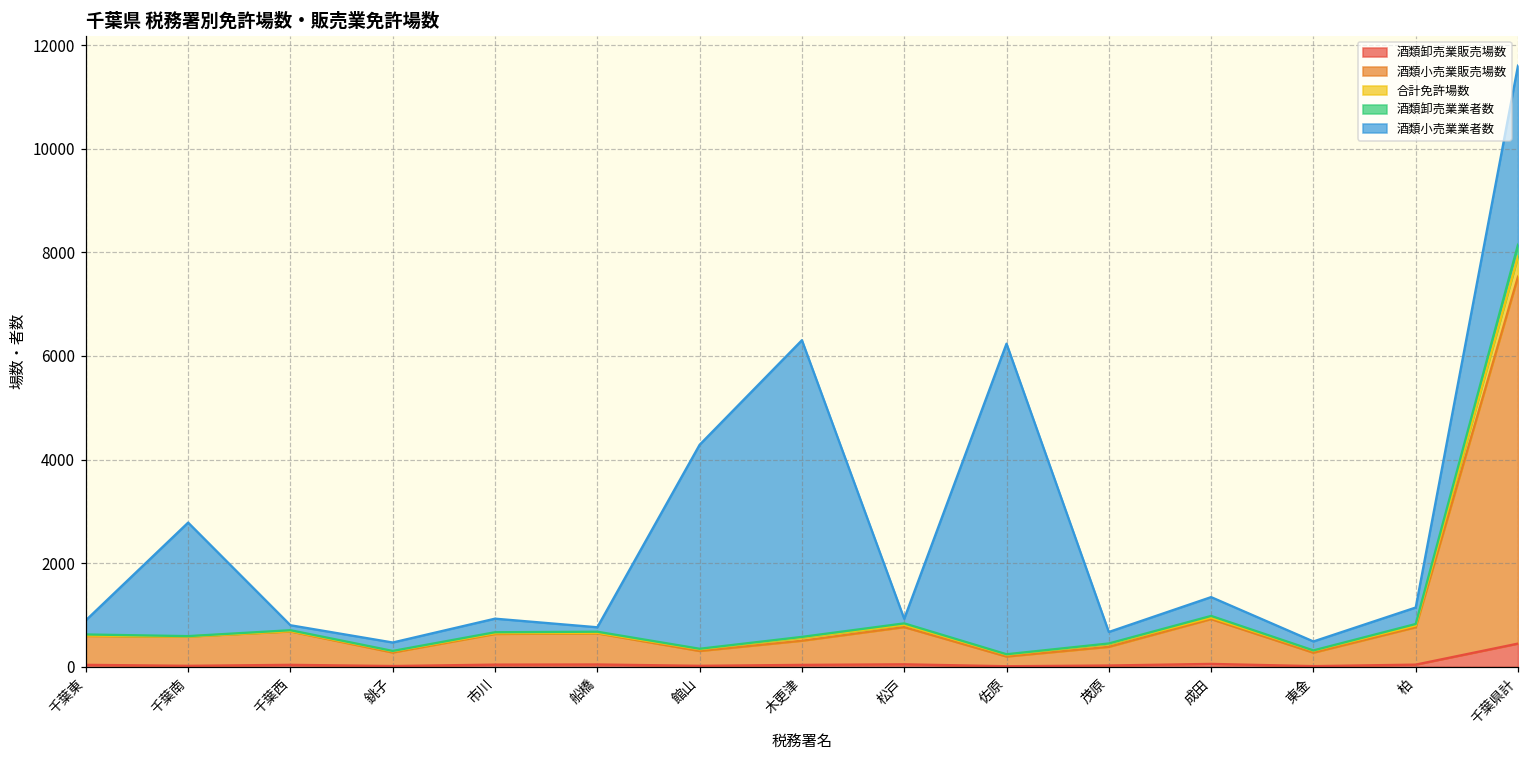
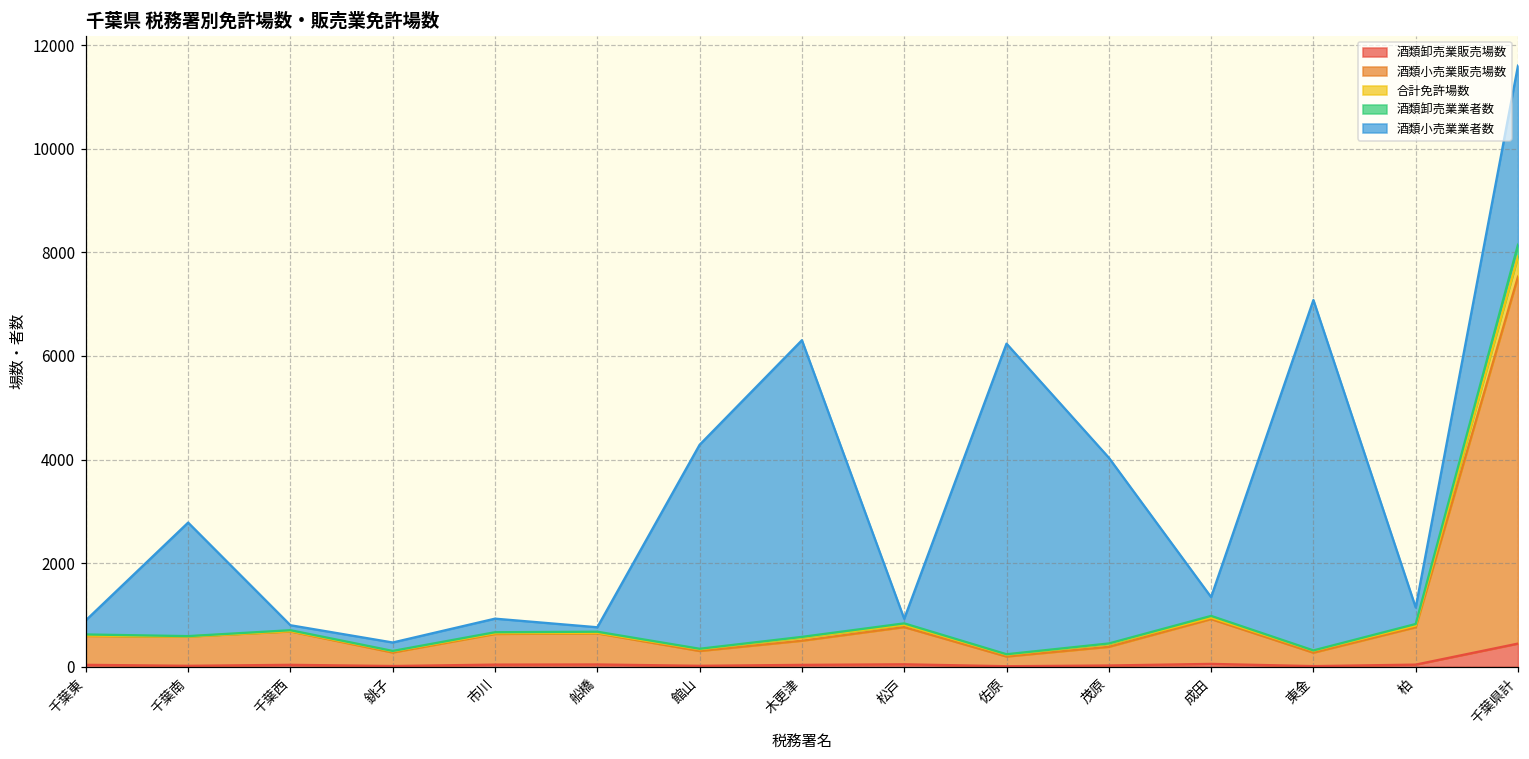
酒類小売業業者数, 茂原: 200 -> 3600
酒類小売業業者数, 東金: 200 -> 6800
